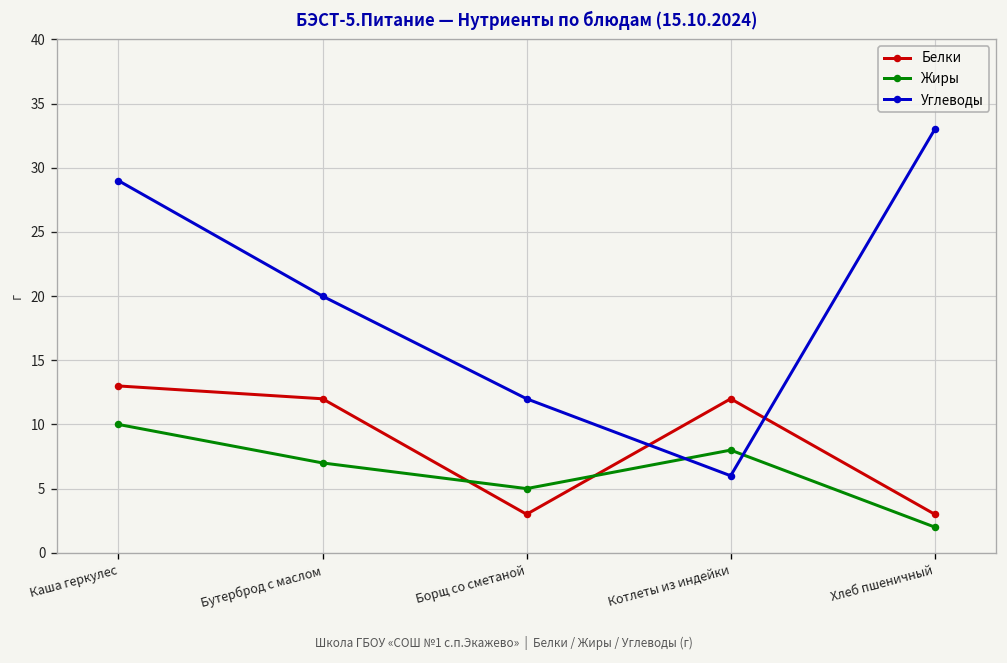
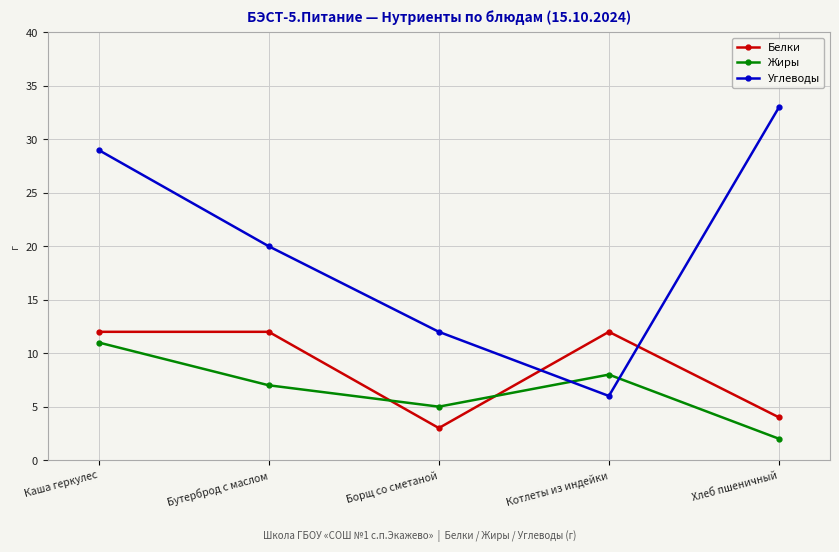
Белки, Каша геркулес: 13 -> 12
Жиры, Каша геркулес: 10 -> 11
Белки, Хлеб пшеничный: 3 -> 4
